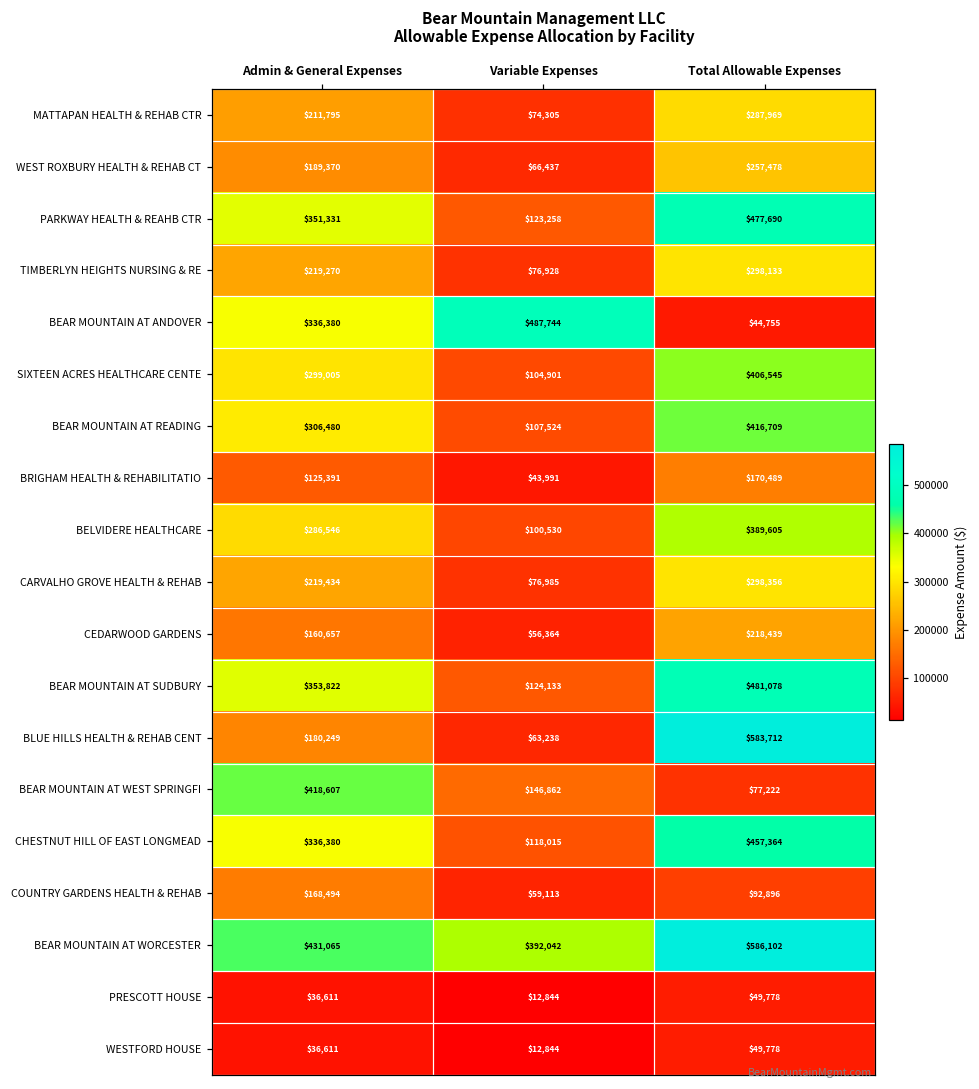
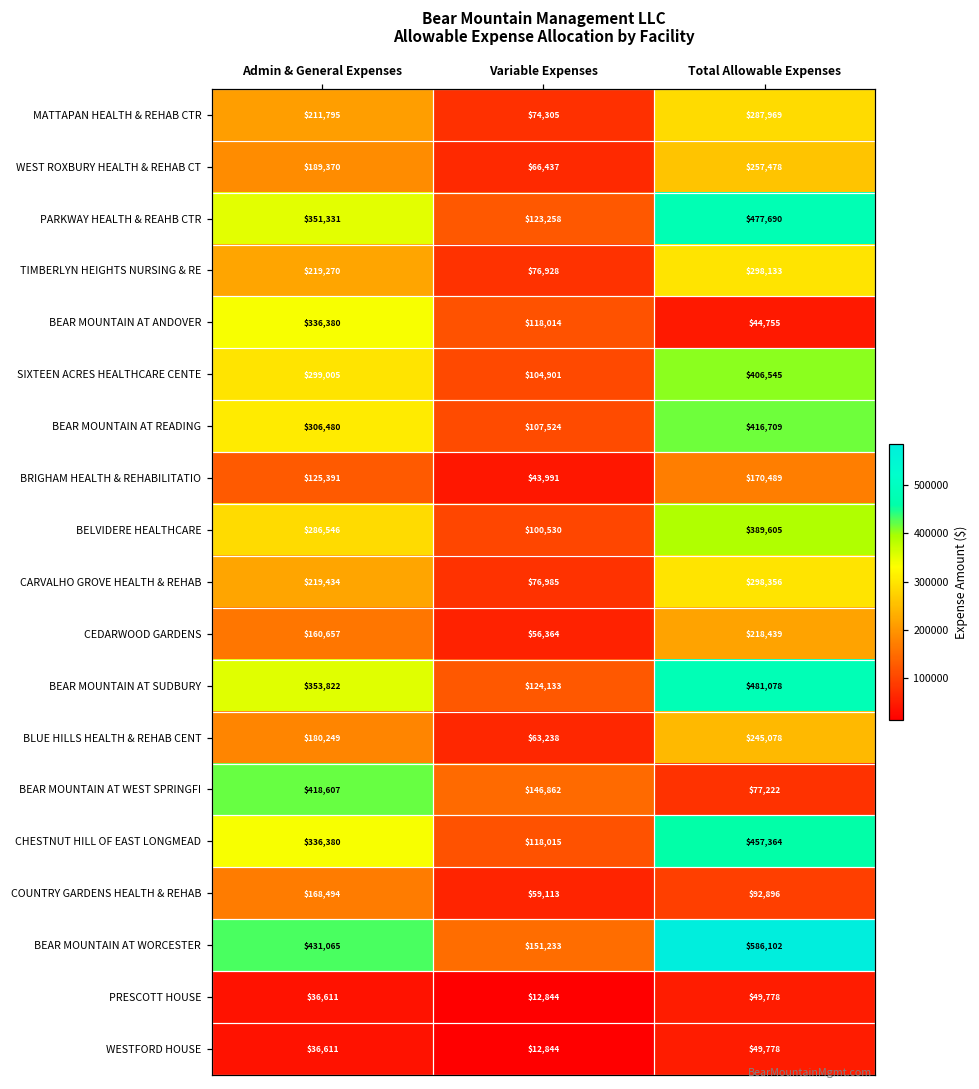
BEAR MOUNTAIN AT ANDOVER, Variable Expenses: $487,744 -> $118,014
BLUE HILLS HEALTH & REHAB CENT, Total Allowable Expenses: $583,712 -> $245,078
BEAR MOUNTAIN AT WORCESTER, Variable Expenses: $392,042 -> $151,233
